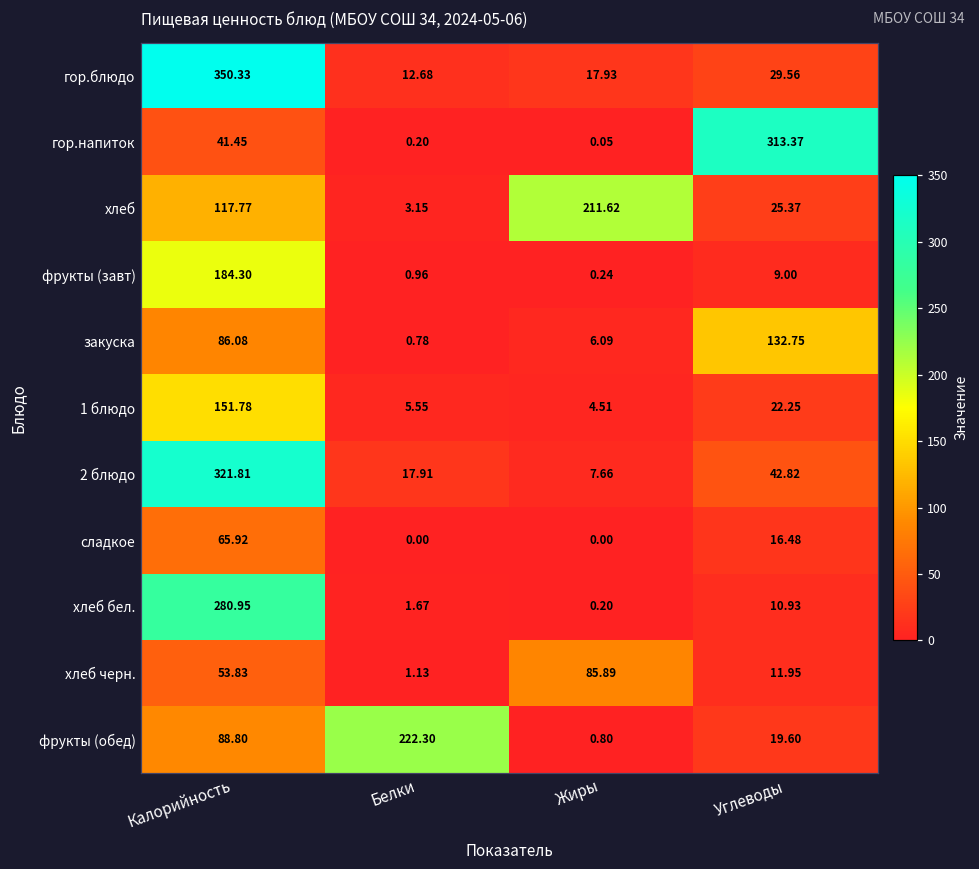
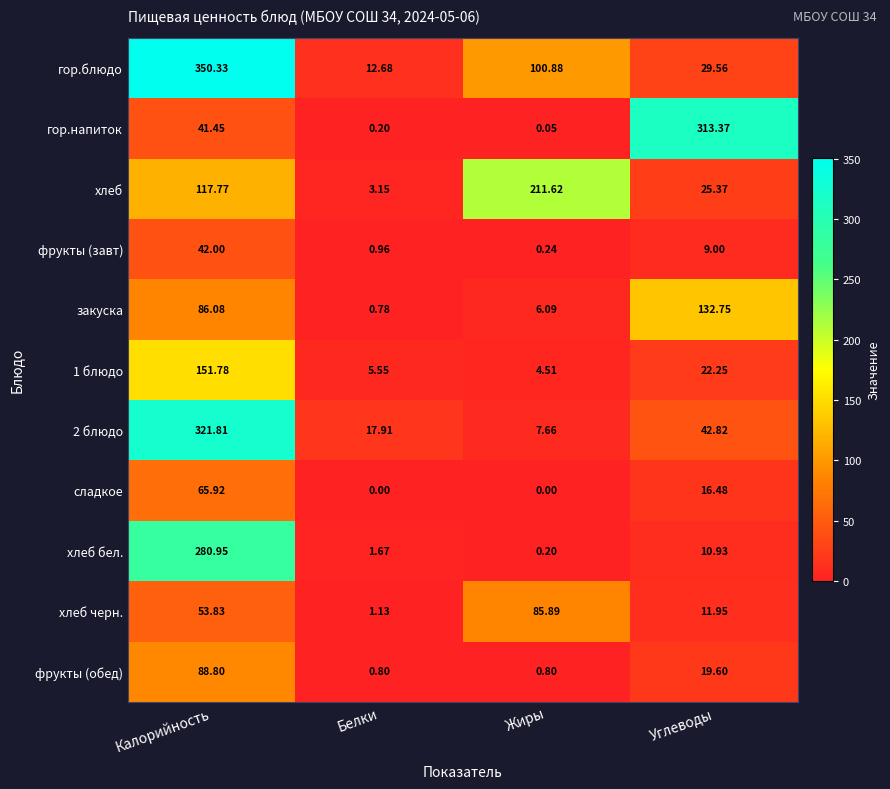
гор.блюдо, Жиры: 17.93 -> 100.88
фрукты (завт), Калорийность: 184.30 -> 42.00
фрукты (обед), Белки: 222.30 -> 0.80
